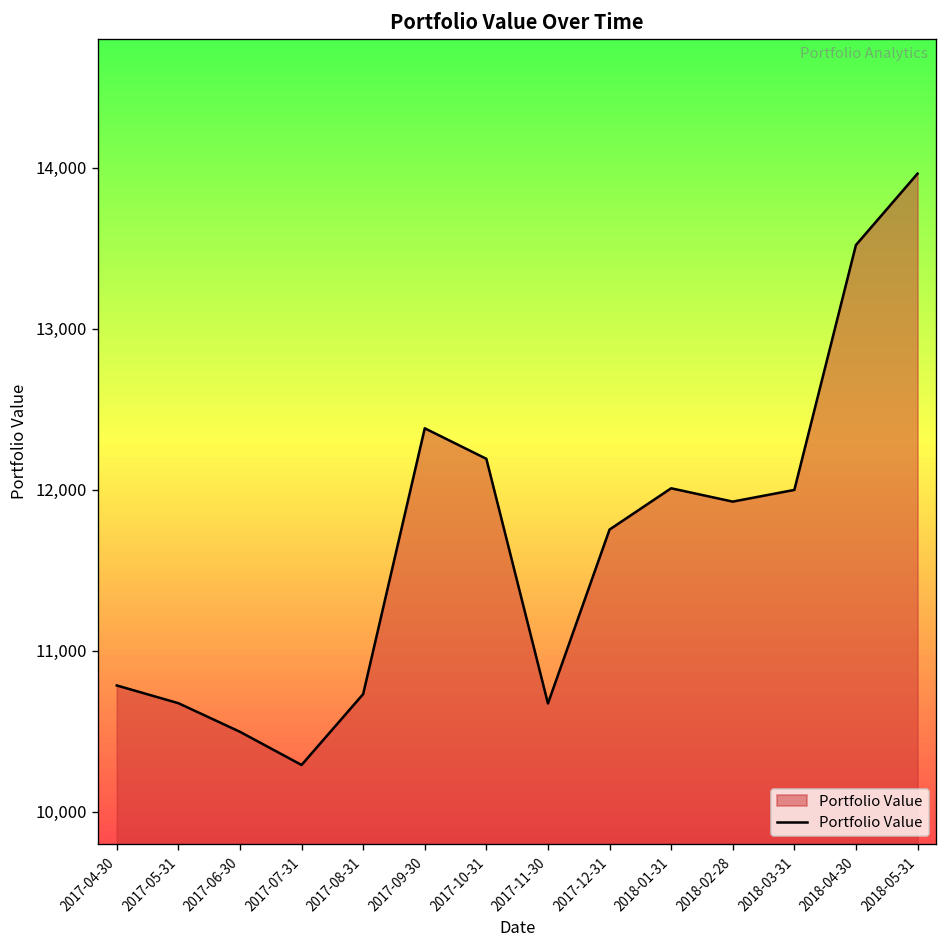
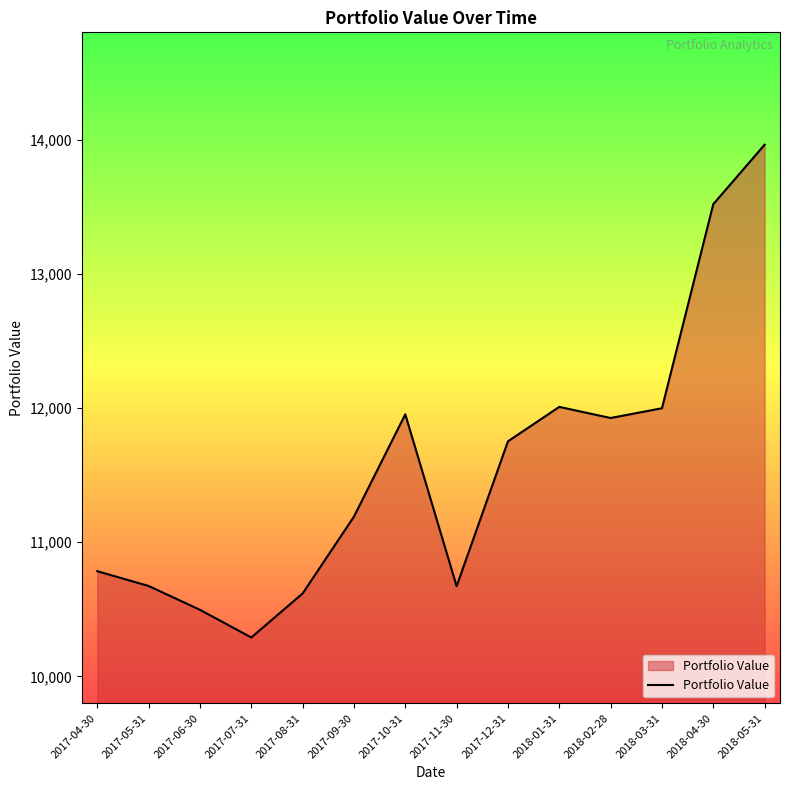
2017-08-31: 10,730 -> 10,620
2017-09-30: 12,380 -> 11,190
2017-10-31: 12,190 -> 11,950
